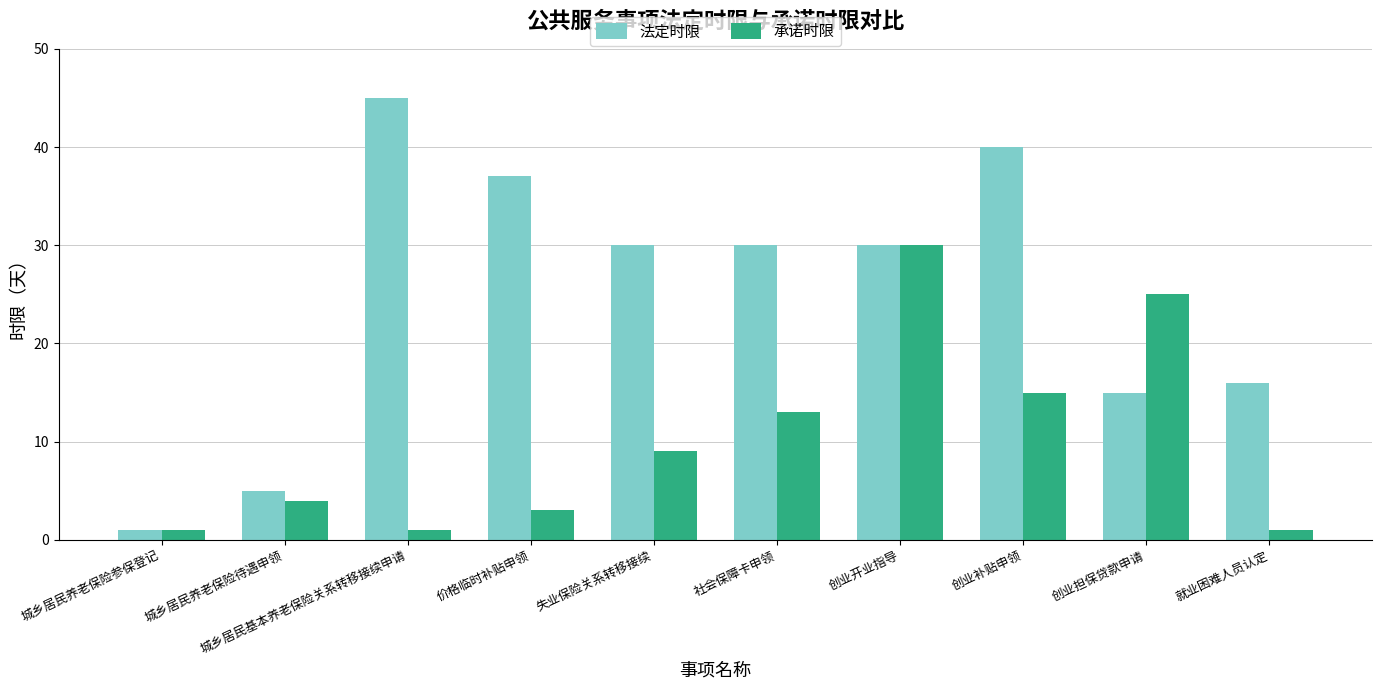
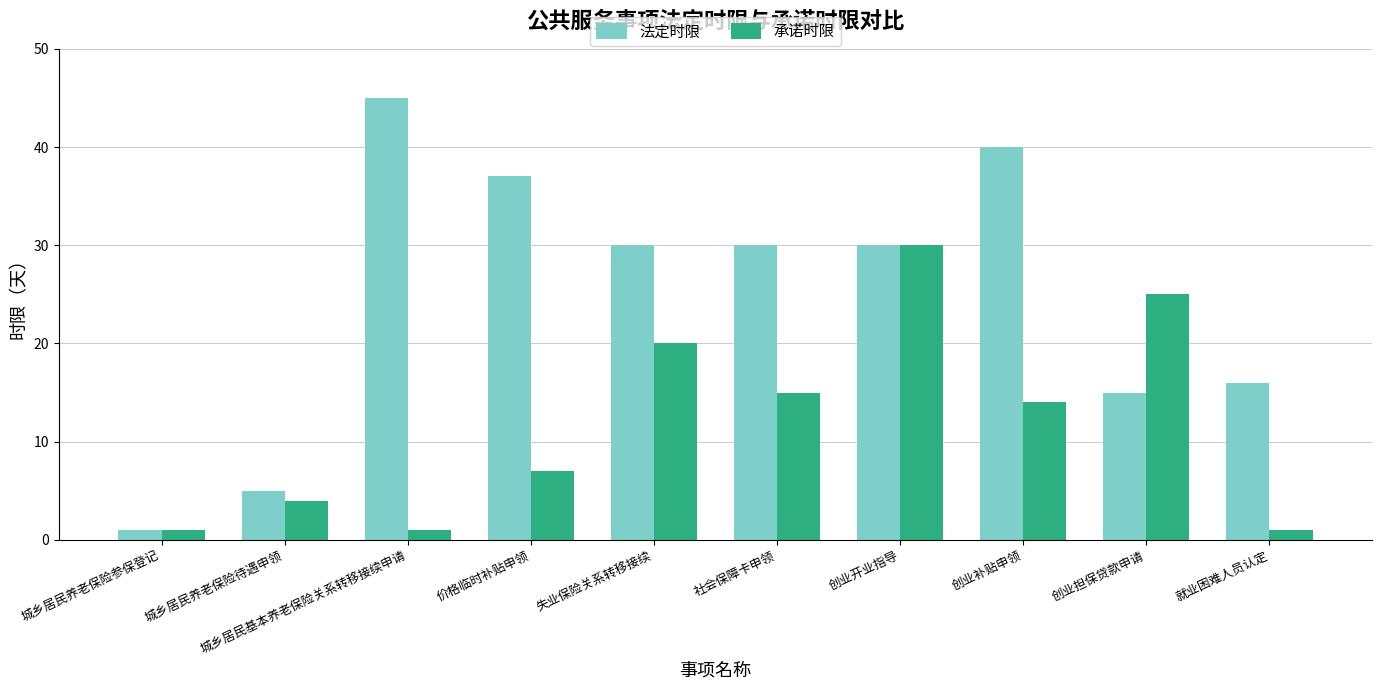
承诺时限, 价格临时补贴申领: 3 -> 7
承诺时限, 失业保险关系转移接续: 9 -> 20
承诺时限, 社会保障卡申领: 13 -> 15
承诺时限, 创业补贴申领: 15 -> 14
